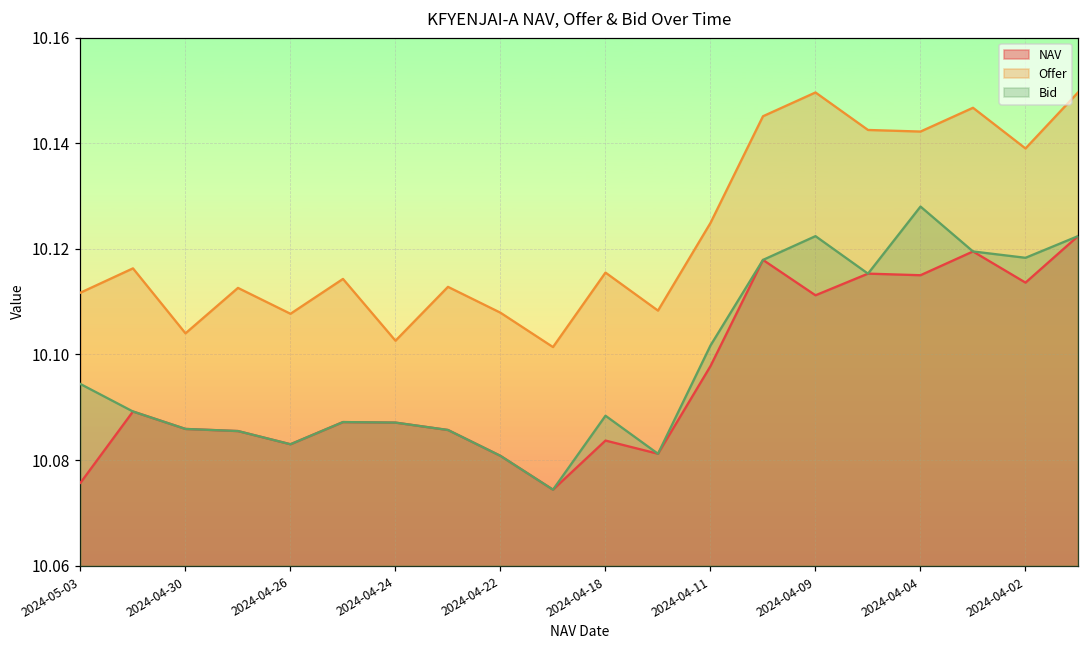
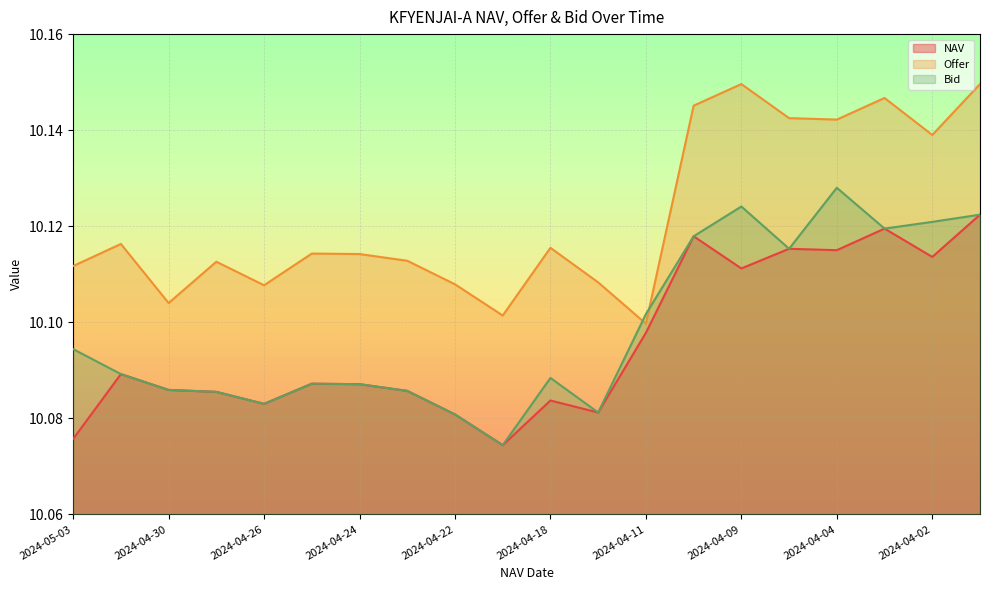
Offer, 2024-04-24: 10.103 -> 10.114
Offer, 2024-04-11: 10.125 -> 10.100
Bid, 2024-04-09: 10.122 -> 10.124
Bid, 2024-04-02: 10.118 -> 10.121
